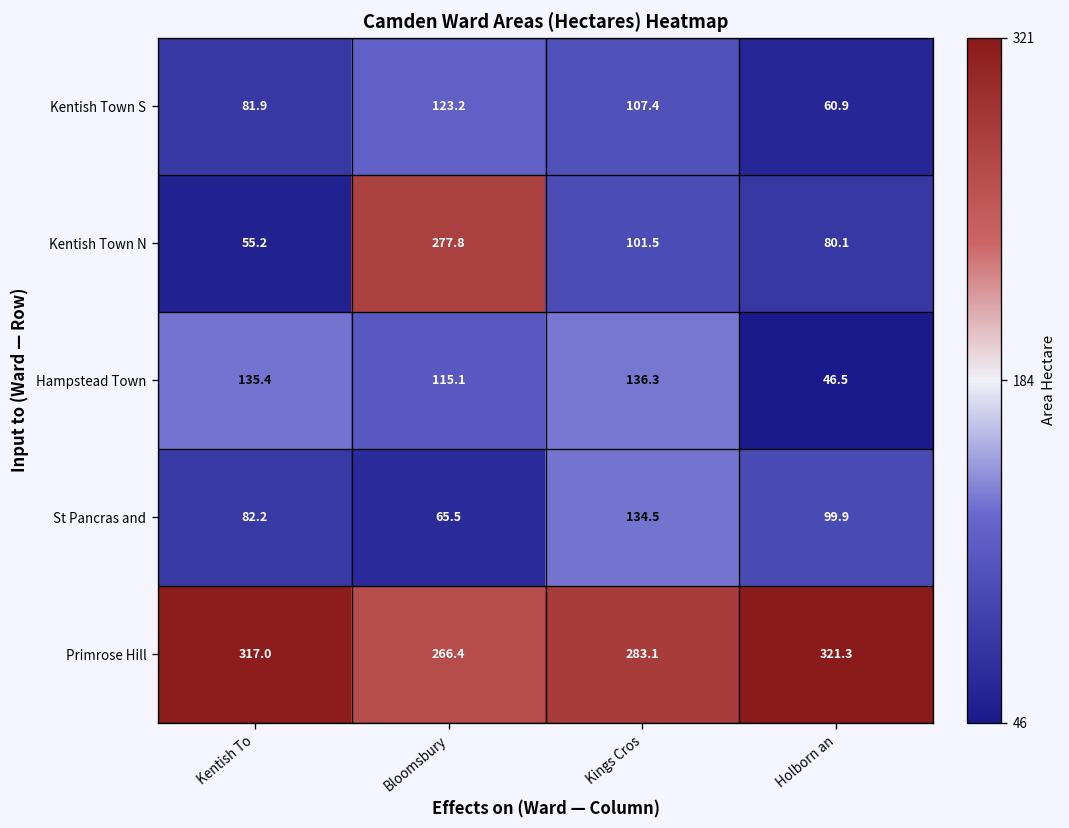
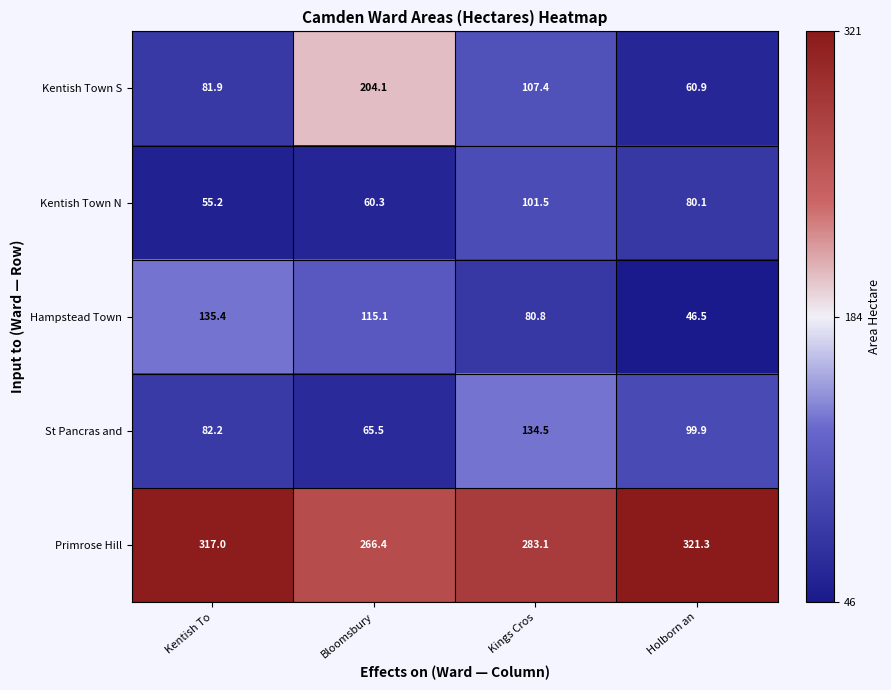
Kentish Town S, Bloomsbury: 123.2 -> 204.1
Kentish Town N, Bloomsbury: 277.8 -> 60.3
Hampstead Town, Kings Cros: 136.3 -> 80.8
